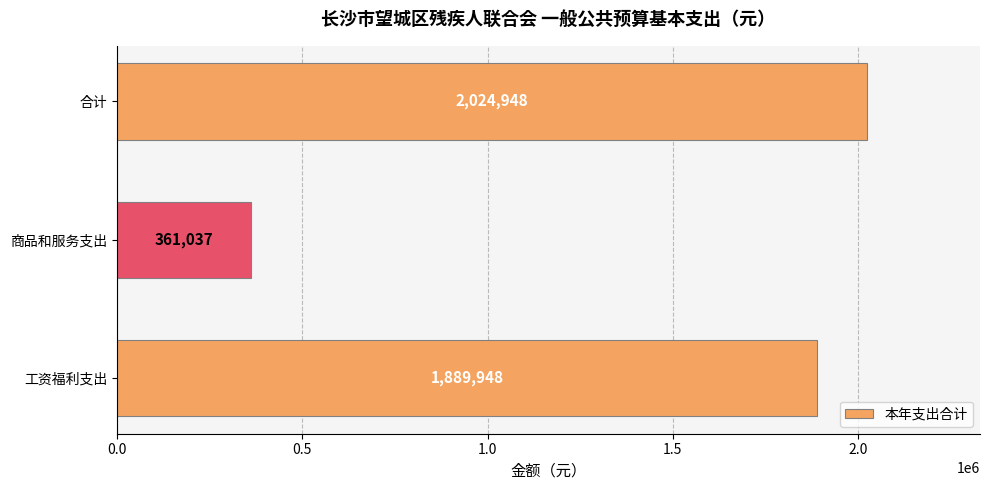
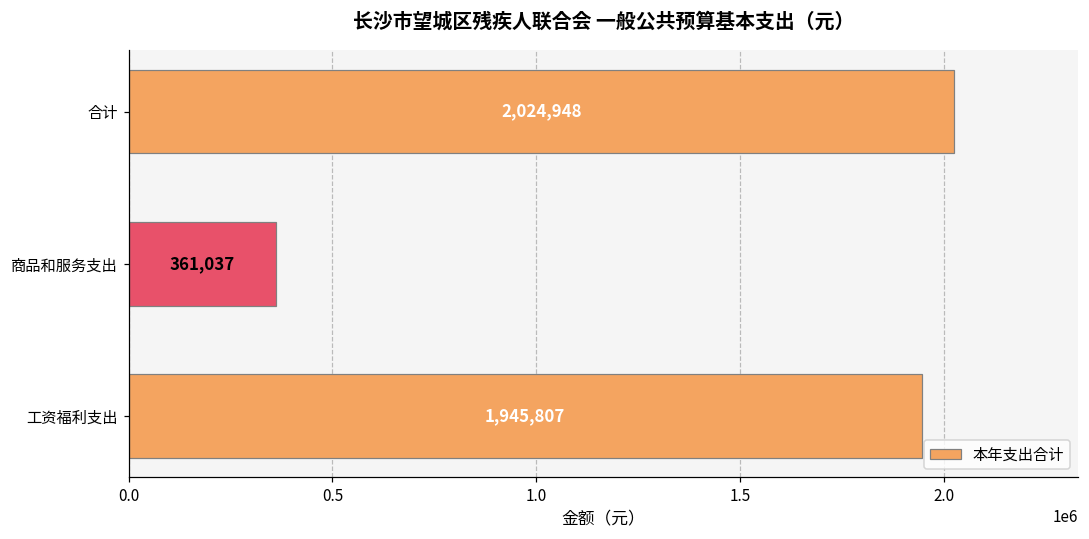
工资福利支出: 1,889,948 -> 1,945,807
